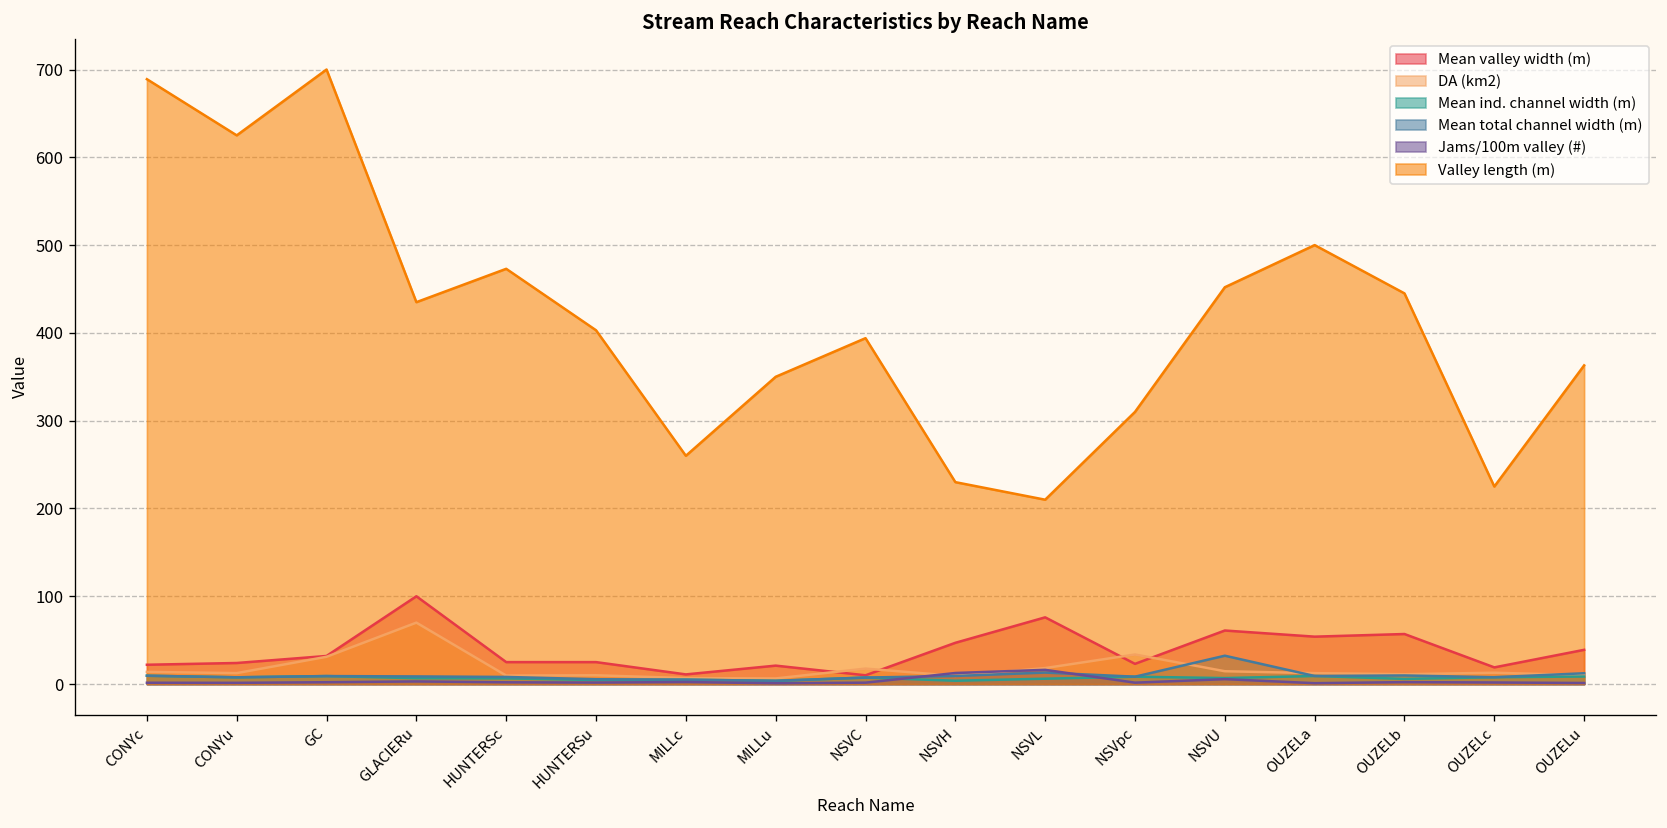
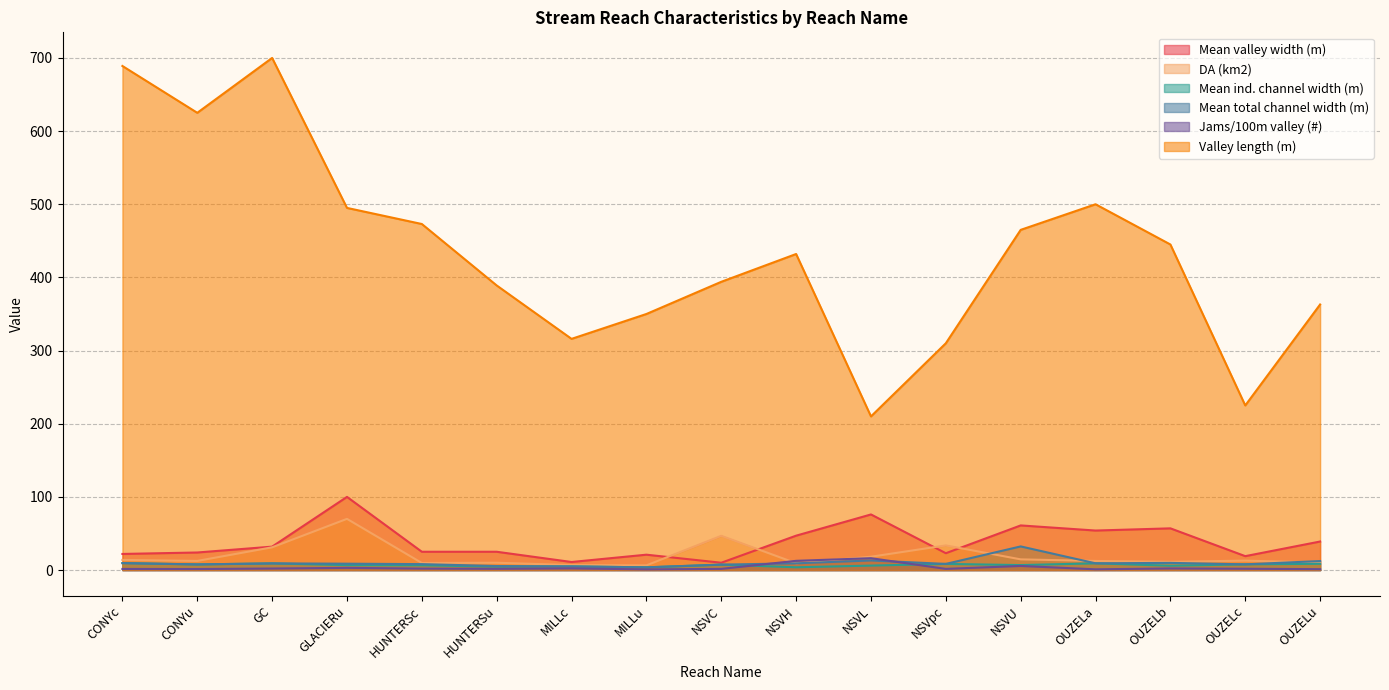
Valley length (m), GLACIERu: 440 -> 500
Valley length (m), HUNTERSu: 400 -> 390
Valley length (m), MILLc: 260 -> 320
DA (km2), NSVC: 20 -> 50
Valley length (m), NSVH: 230 -> 430
Valley length (m), NSVU: 450 -> 470
